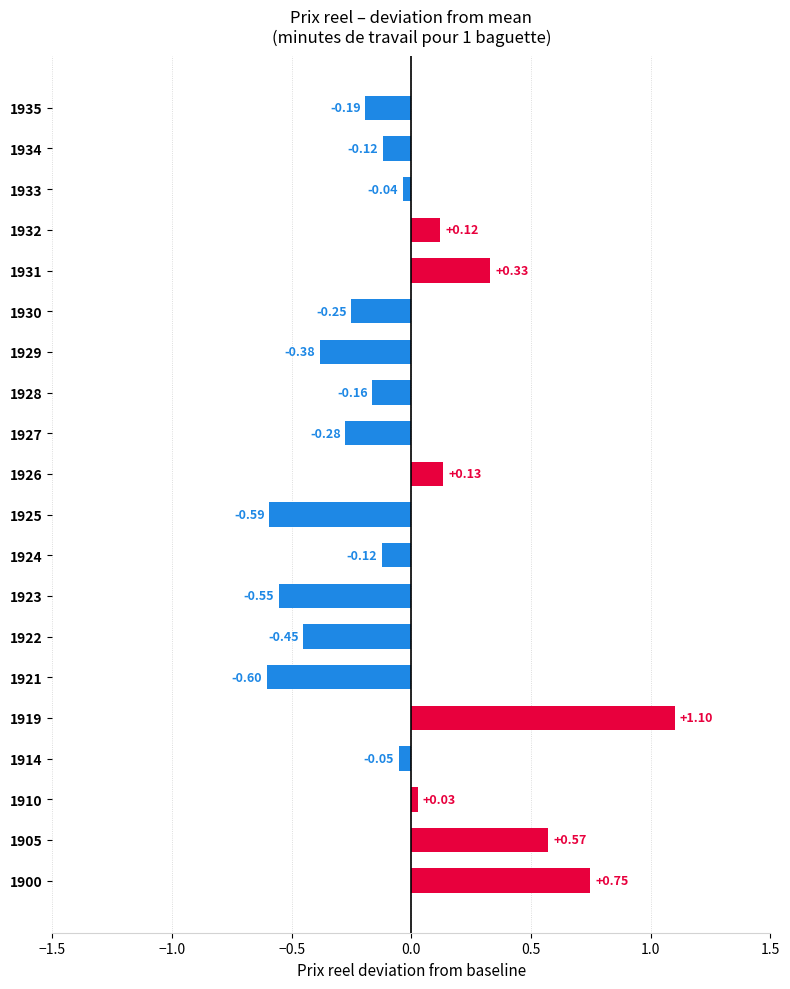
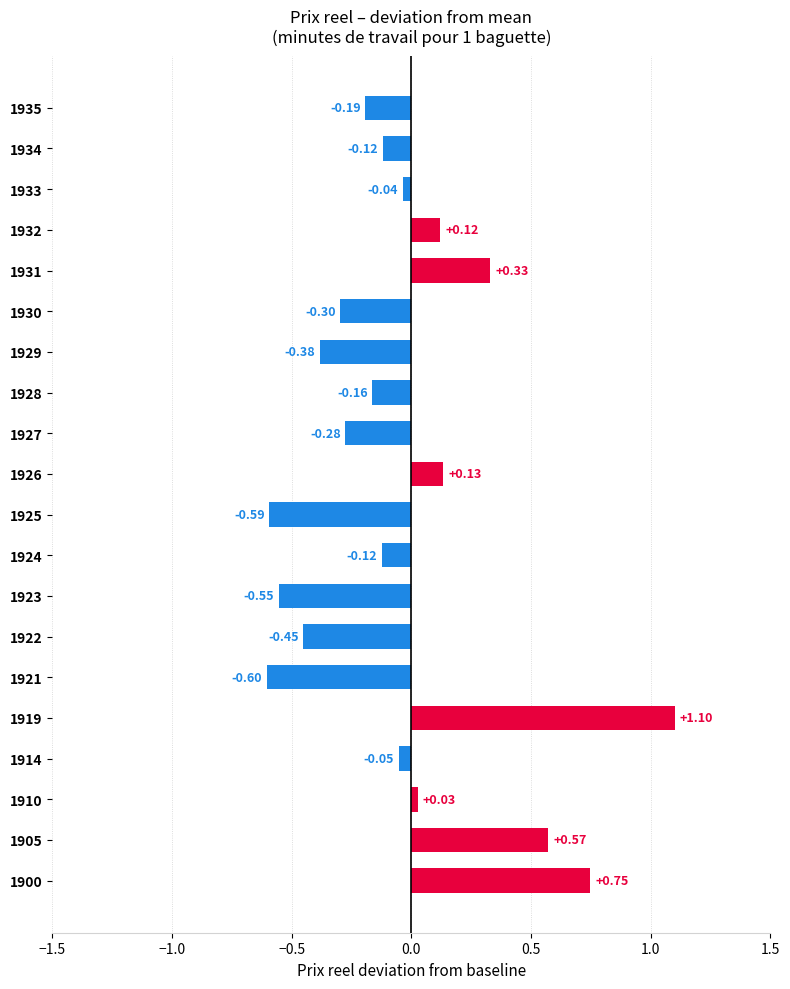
1930: -0.25 -> -0.30
